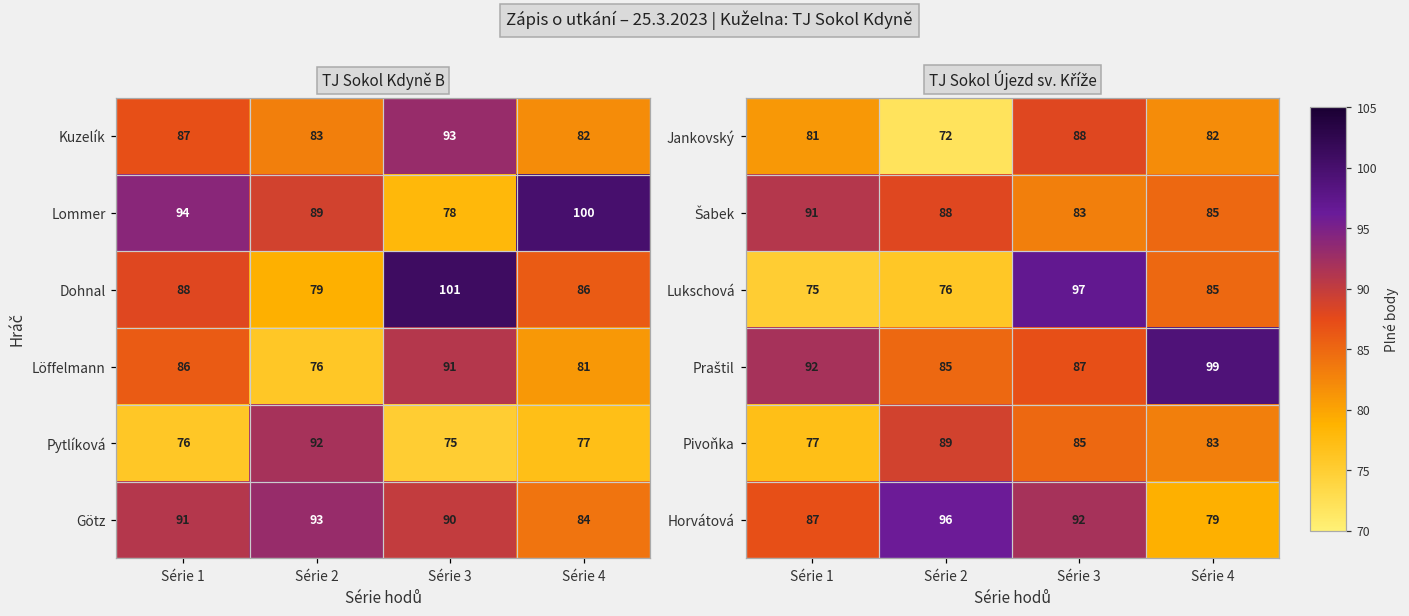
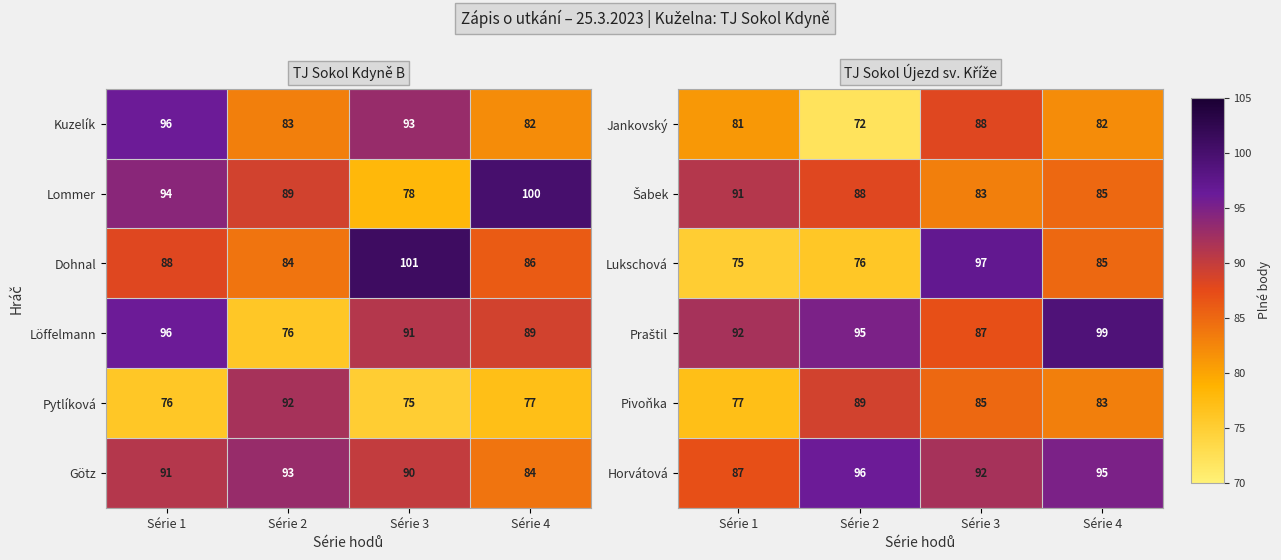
TJ Sokol Kdyně B, Kuzelík, Série 1: 87 -> 96
TJ Sokol Kdyně B, Dohnal, Série 2: 79 -> 84
TJ Sokol Kdyně B, Löffelmann, Série 1: 86 -> 96
TJ Sokol Kdyně B, Löffelmann, Série 4: 81 -> 89
TJ Sokol Újezd sv. Kříže, Praštil, Série 2: 85 -> 95
TJ Sokol Újezd sv. Kříže, Horvátová, Série 4: 79 -> 95
